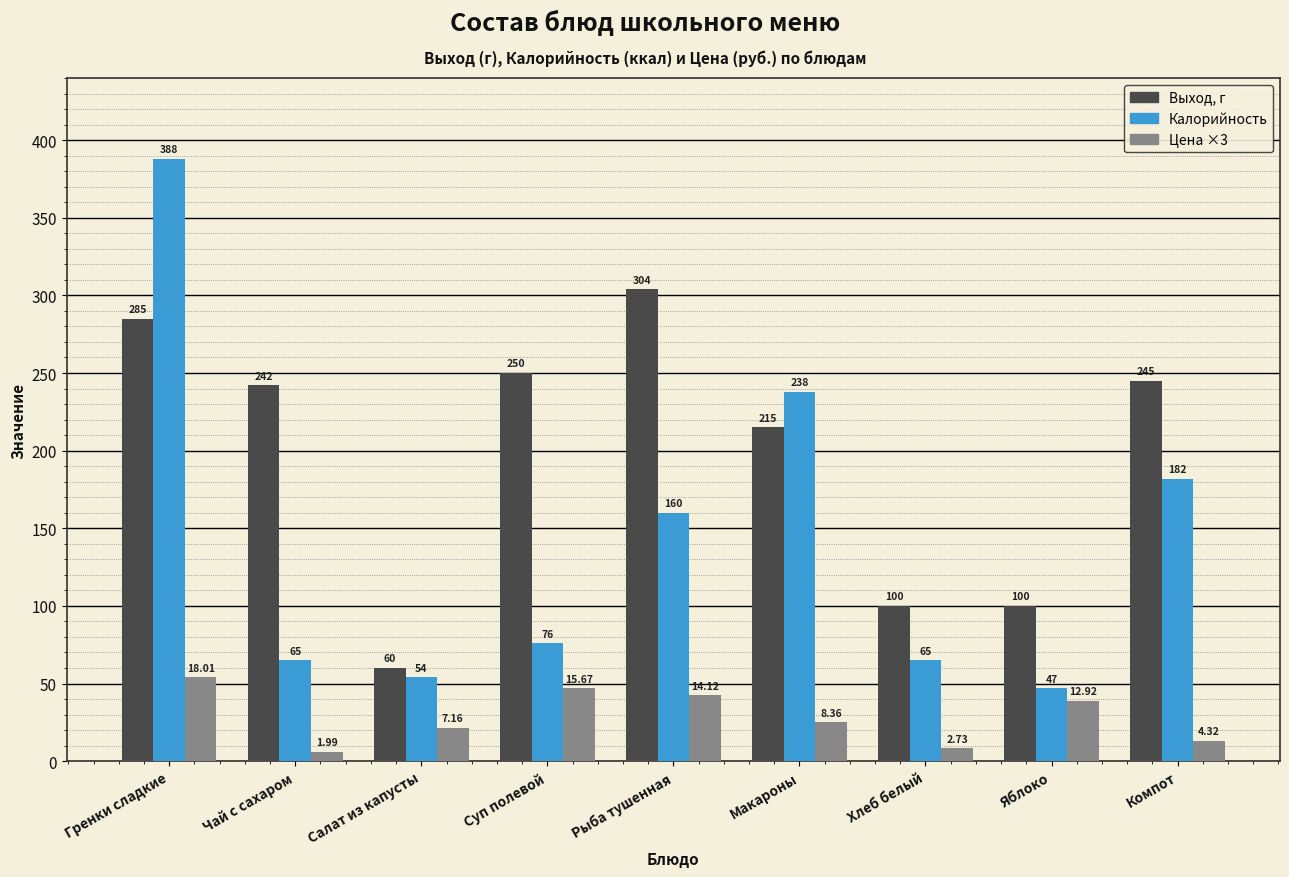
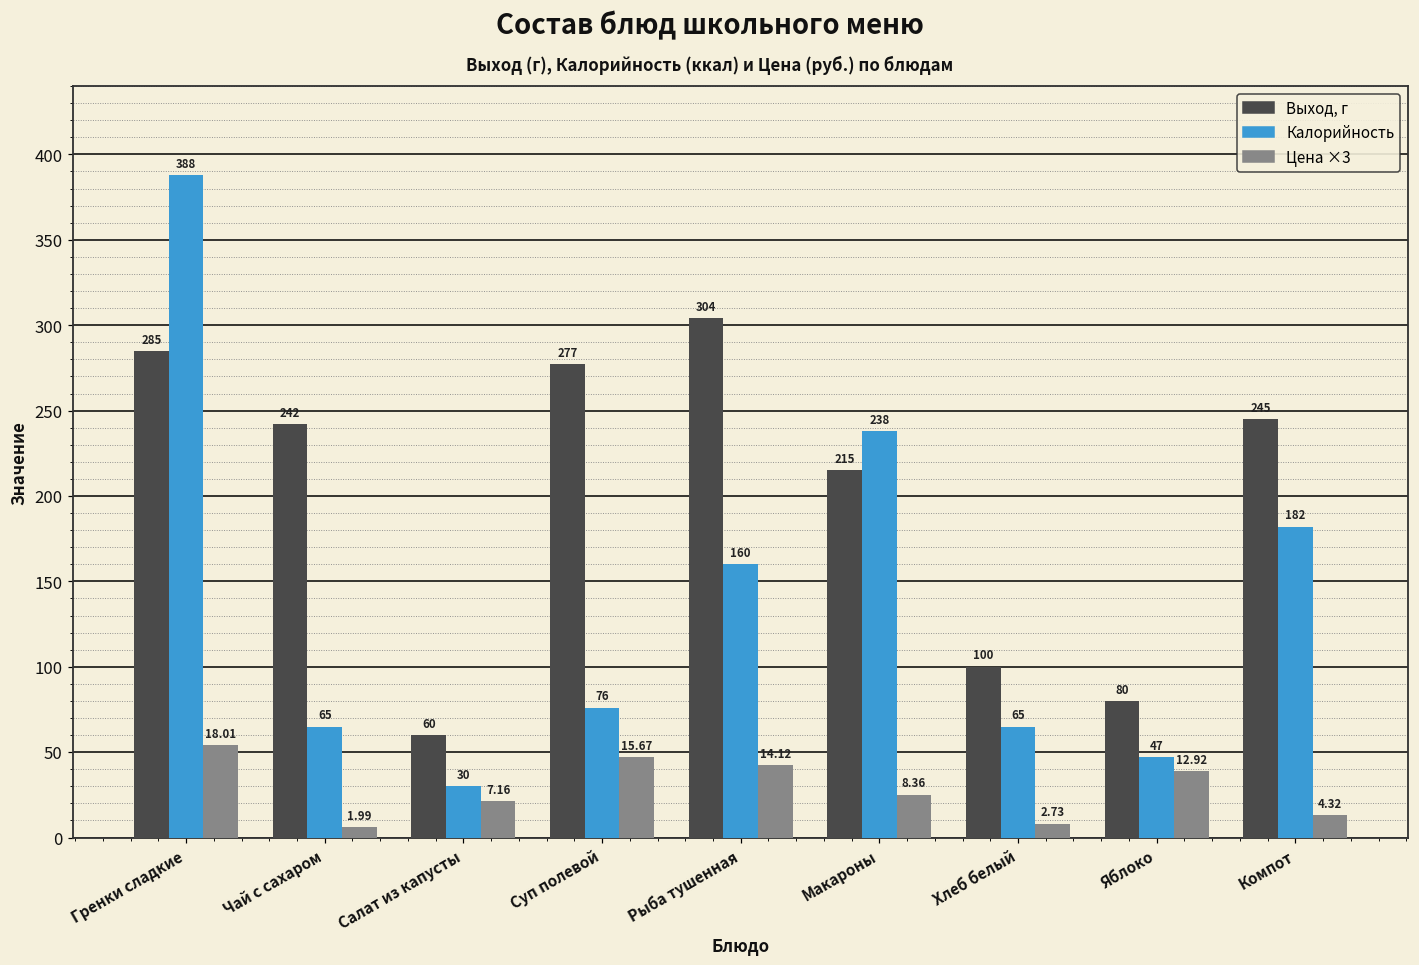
Калорийность, Салат из капусты: 54 -> 30
Выход, г, Суп полевой: 250 -> 277
Выход, г, Яблоко: 100 -> 80
